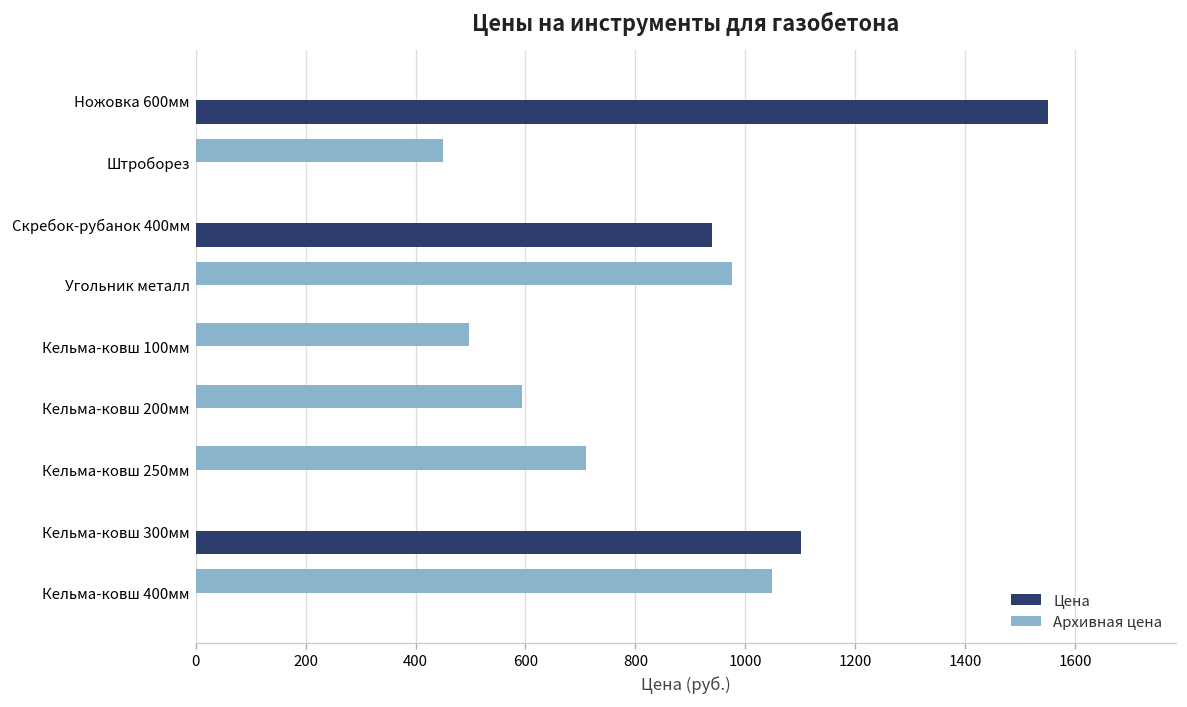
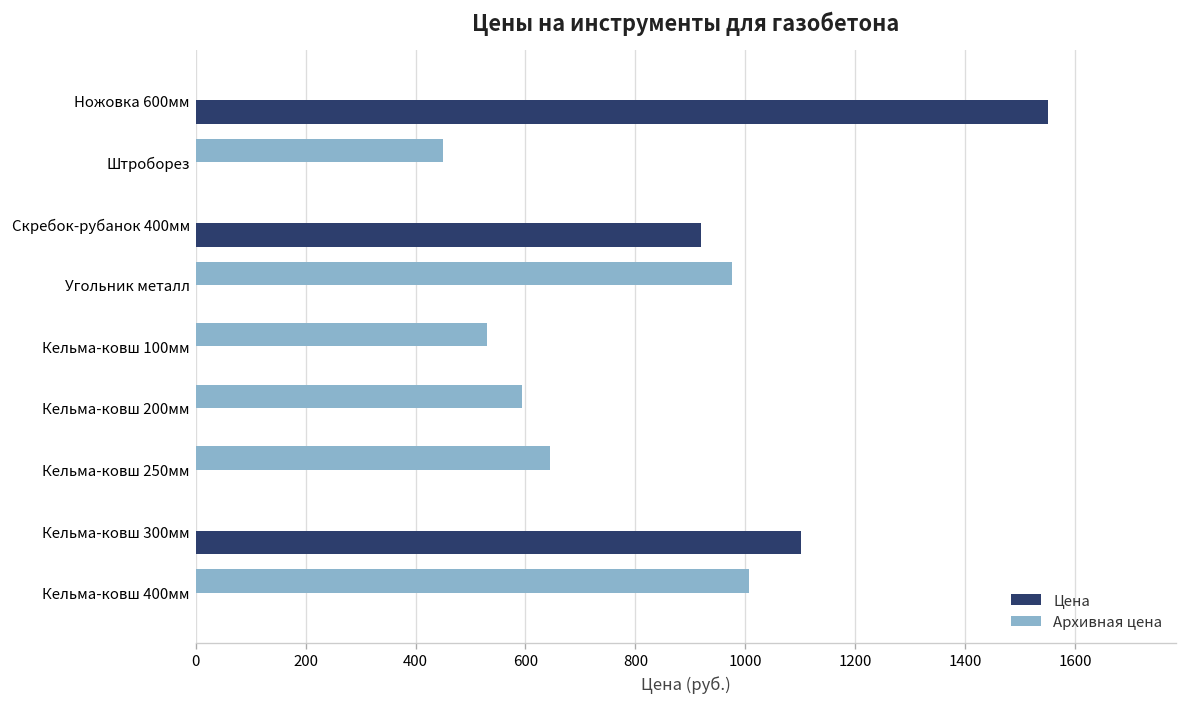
Цена, Скребок-рубанок 400мм: 940 -> 920
Архивная цена, Кельма-ковш 100мм: 500 -> 530
Архивная цена, Кельма-ковш 250мм: 710 -> 650
Архивная цена, Кельма-ковш 400мм: 1050 -> 1010
